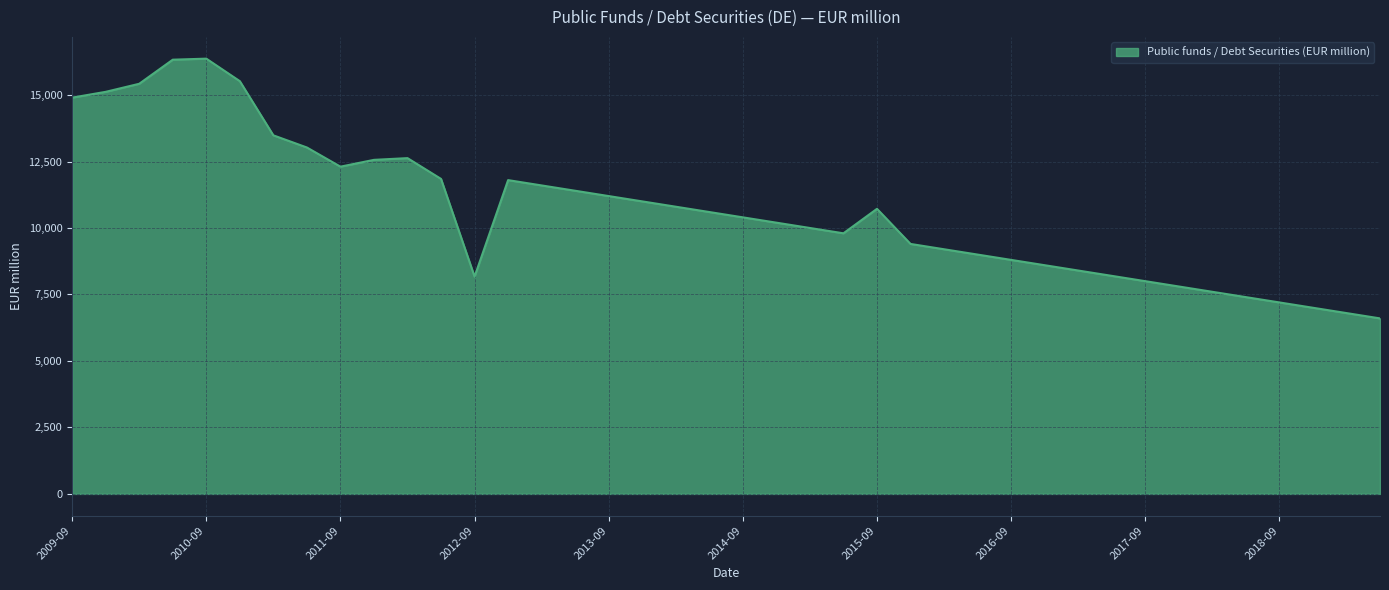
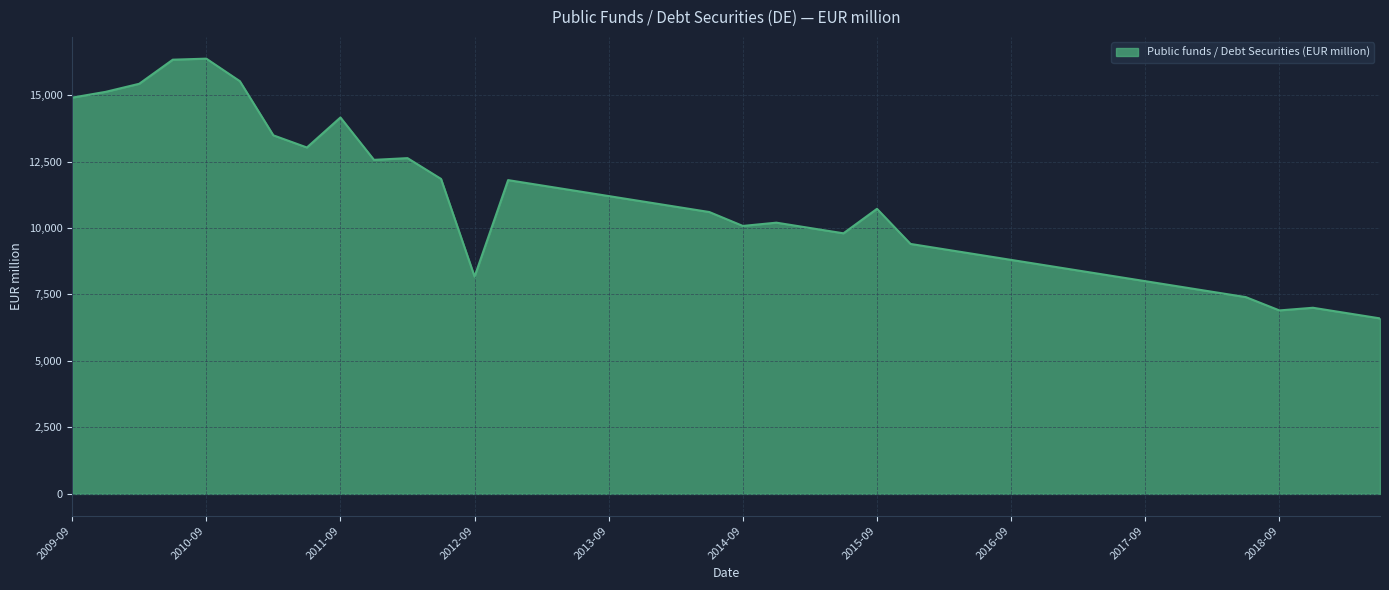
2011-09: 12,300 -> 14,200
2014-09: 10,400 -> 10,100
2018-09: 7,200 -> 6,900
